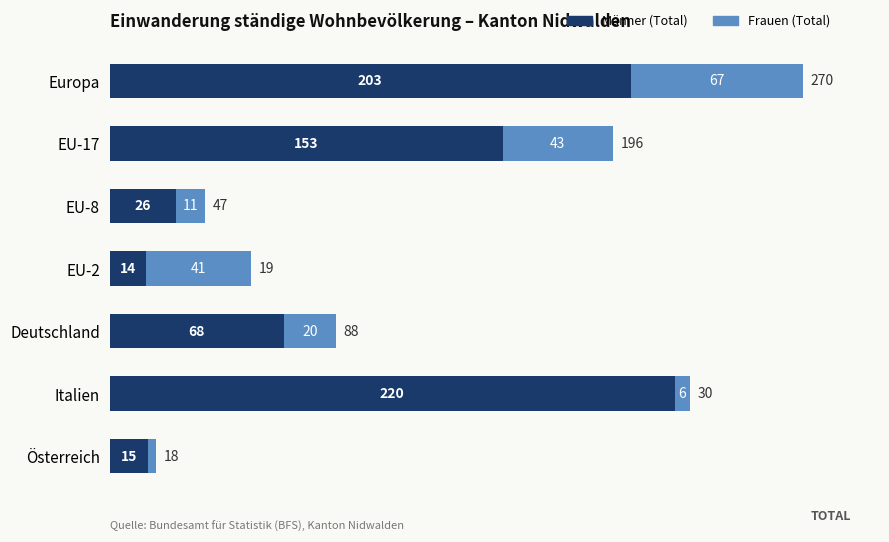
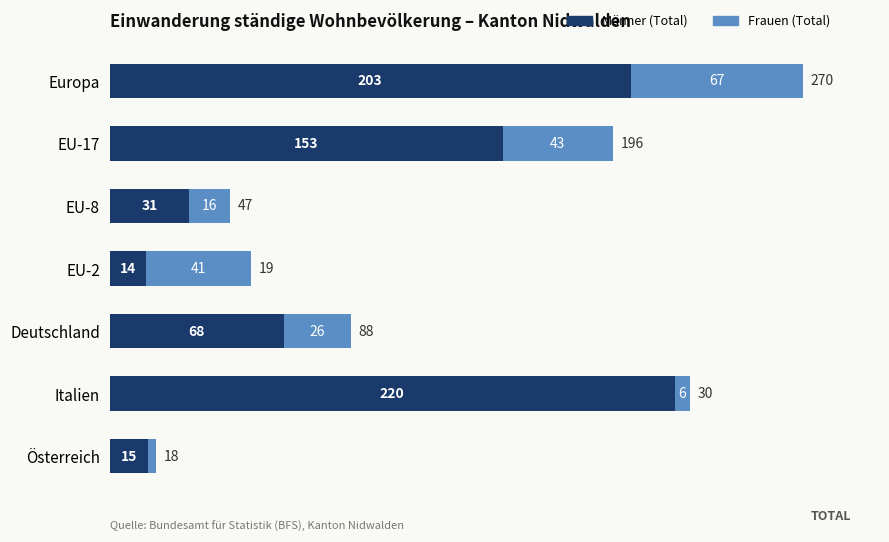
Männer (Total), EU-8: 26 -> 31
Frauen (Total), EU-8: 11 -> 16
Frauen (Total), Deutschland: 20 -> 26
